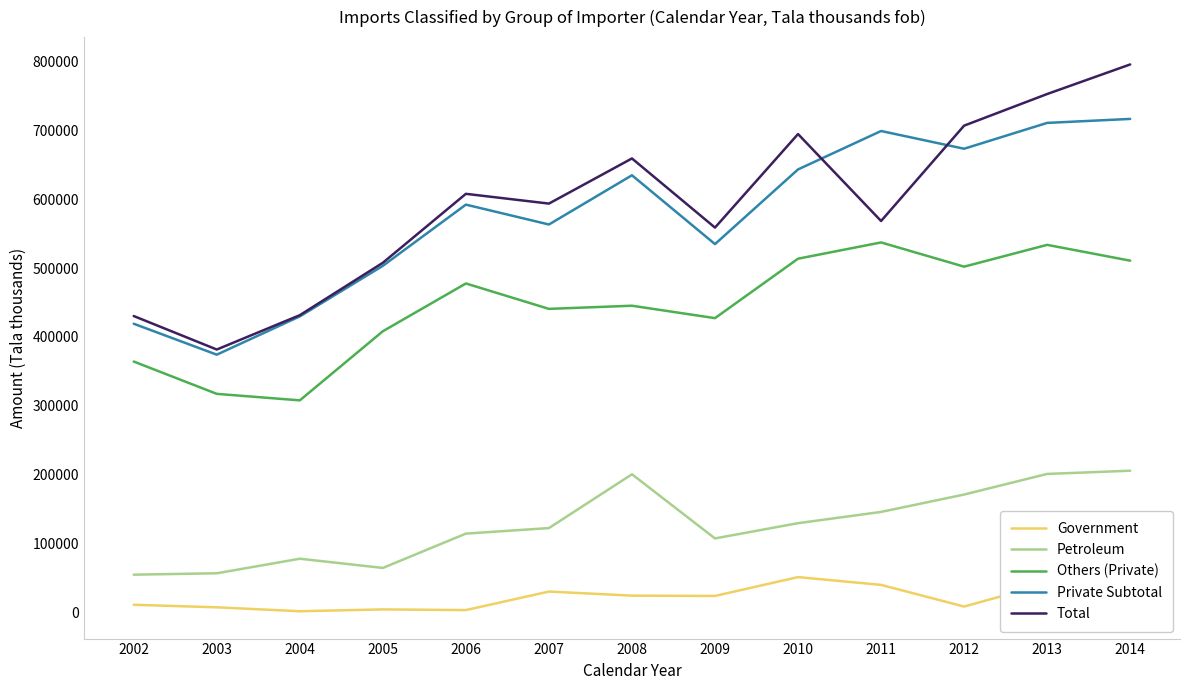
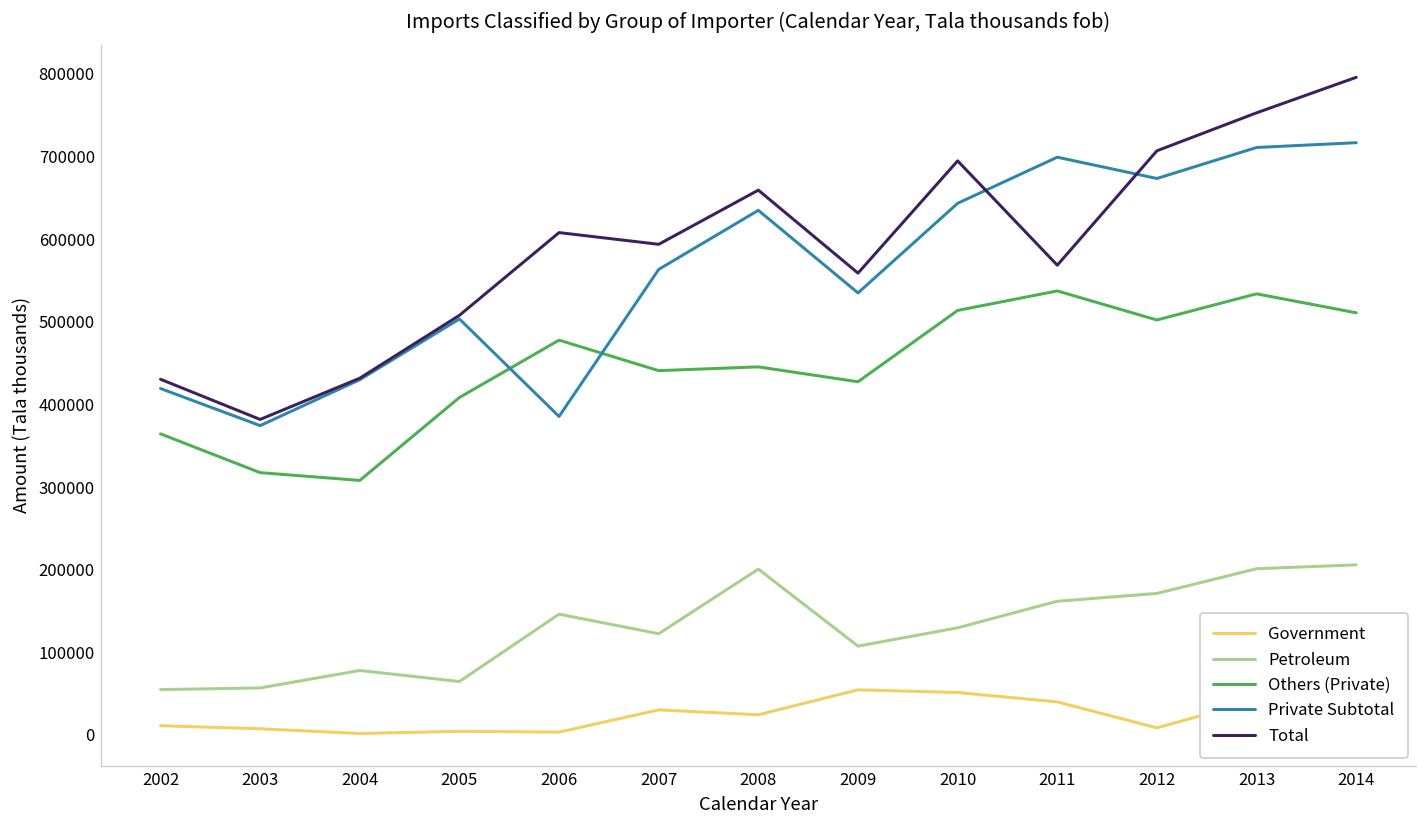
Petroleum, 2006: 110000 -> 150000
Private Subtotal, 2006: 590000 -> 390000
Government, 2009: 20000 -> 50000
Petroleum, 2011: 150000 -> 160000
